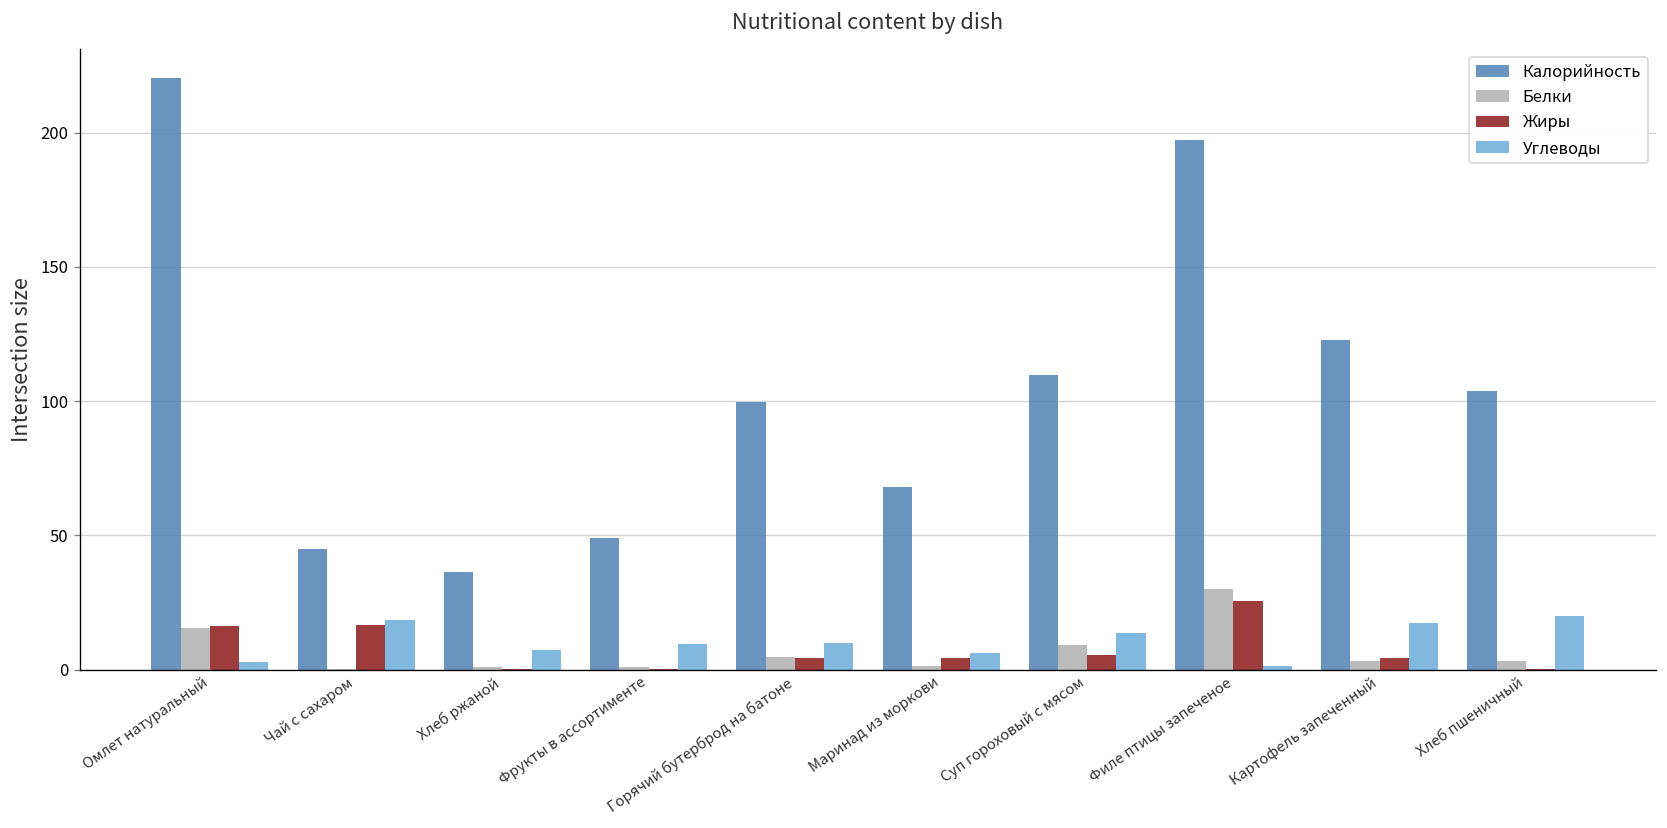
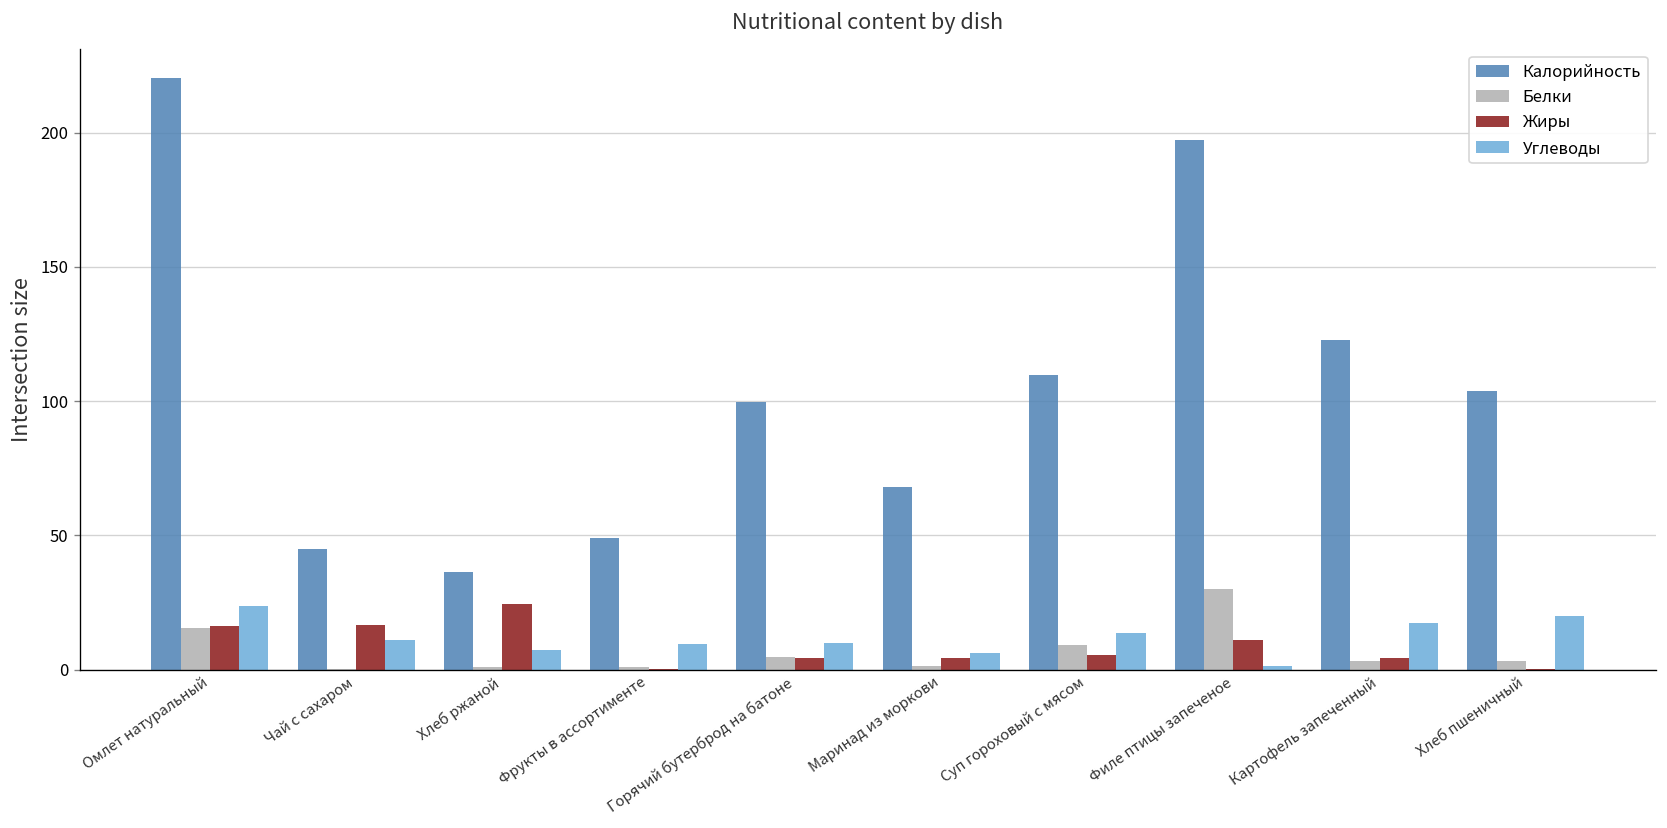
Углеводы, Омлет натуральный: 3 -> 24
Углеводы, Чай с сахаром: 19 -> 11
Жиры, Хлеб ржаной: 0 -> 24
Жиры, Филе птицы запеченое: 26 -> 11
